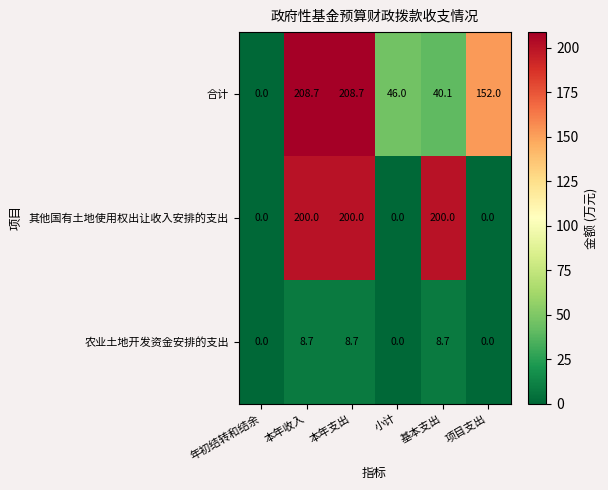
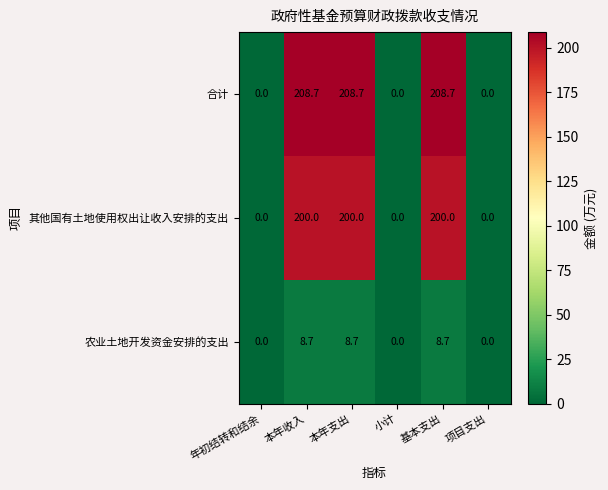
合计, 小计: 46.0 -> 0.0
合计, 基本支出: 40.1 -> 208.7
合计, 项目支出: 152.0 -> 0.0
